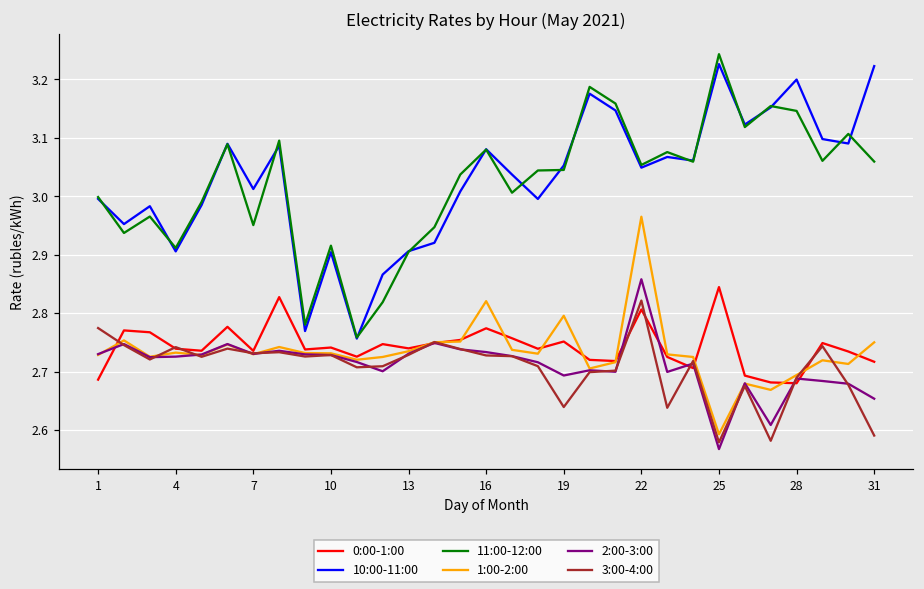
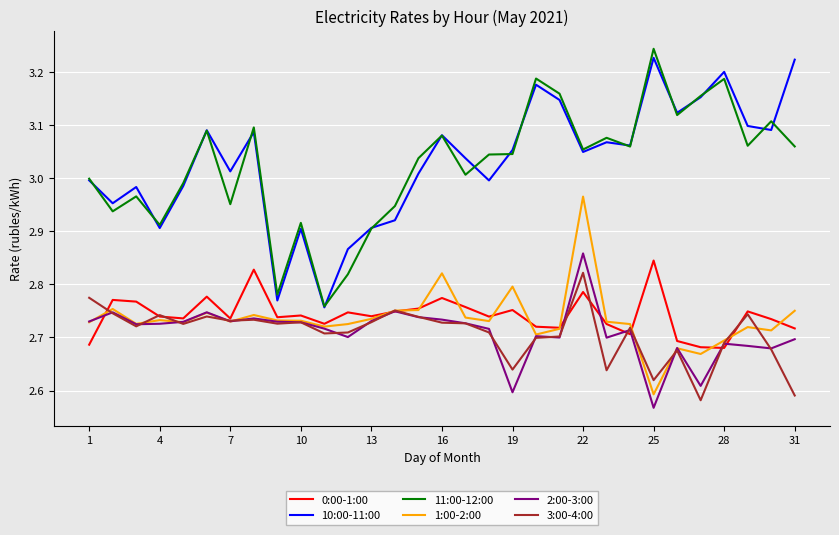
2:00-3:00, 19: 2.69 -> 2.60
0:00-1:00, 22: 2.81 -> 2.79
3:00-4:00, 25: 2.58 -> 2.62
11:00-12:00, 28: 3.15 -> 3.19
2:00-3:00, 31: 2.65 -> 2.70
